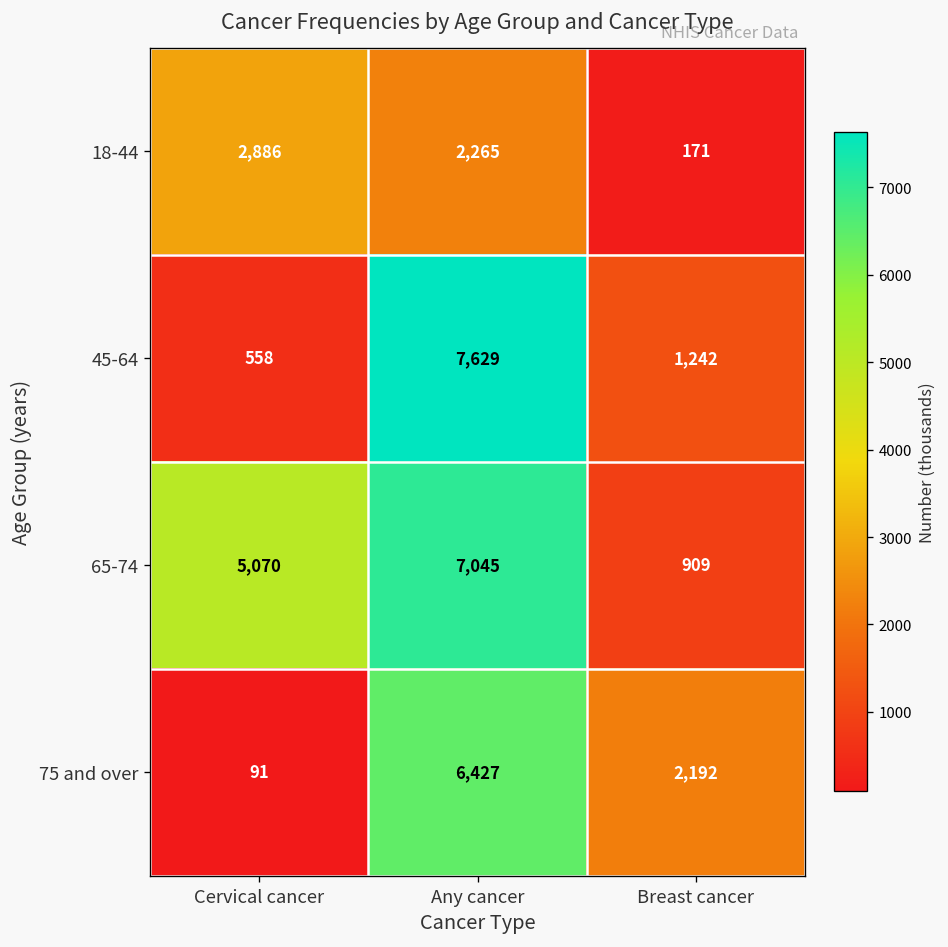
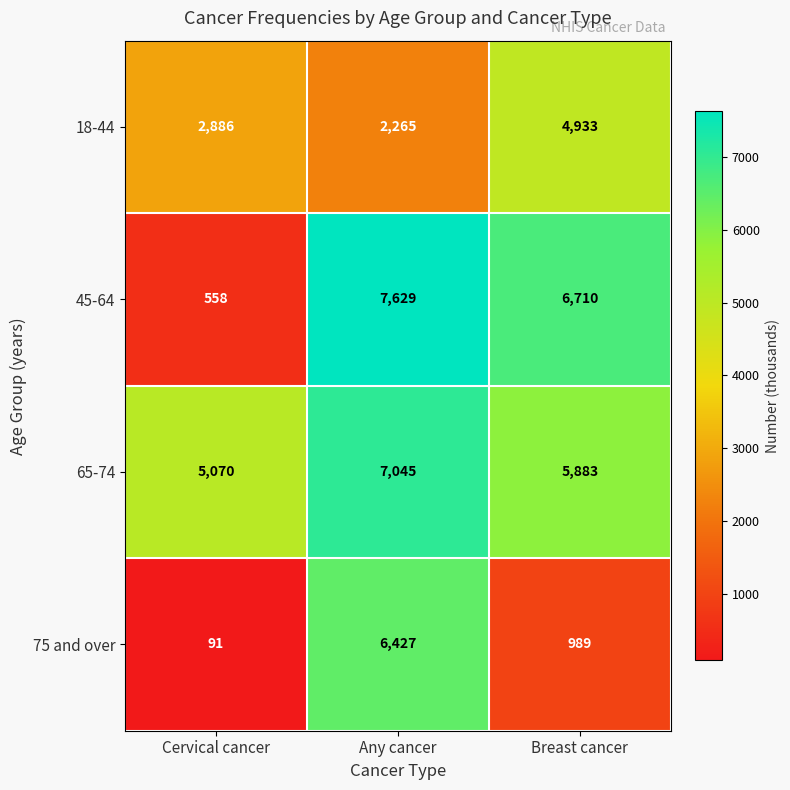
18-44, Breast cancer: 171 -> 4,933
45-64, Breast cancer: 1,242 -> 6,710
65-74, Breast cancer: 909 -> 5,883
75 and over, Breast cancer: 2,192 -> 989
